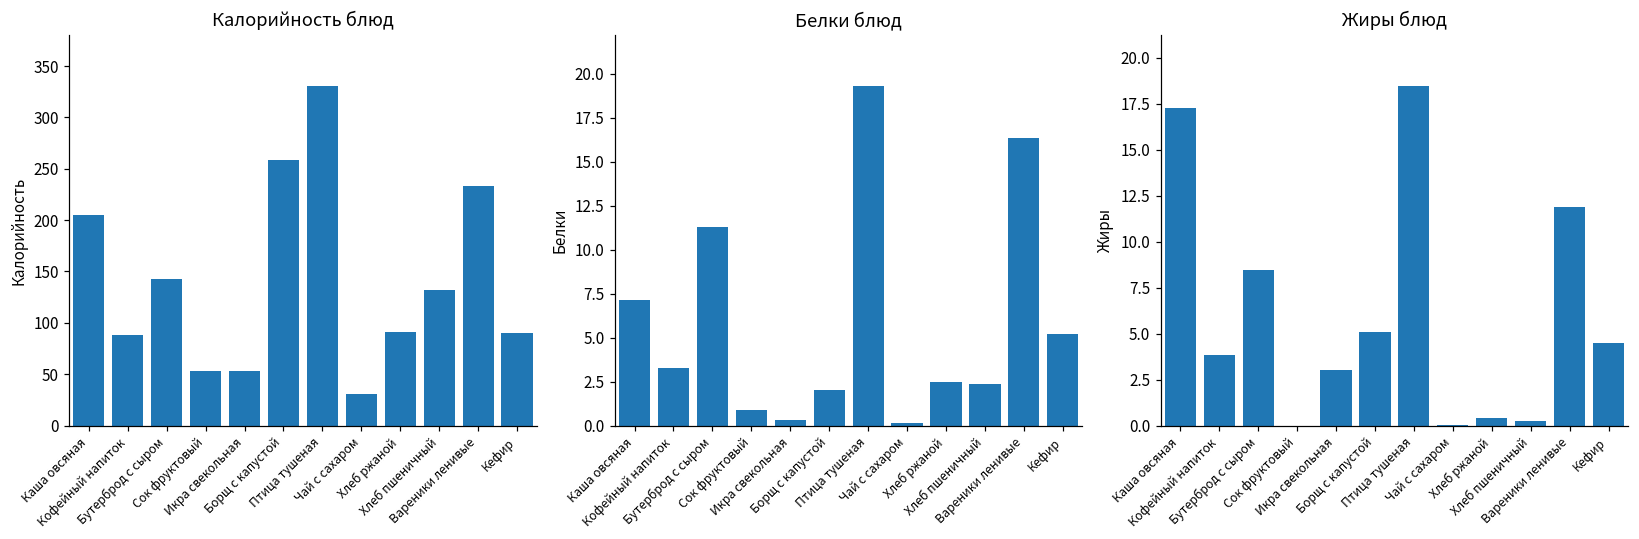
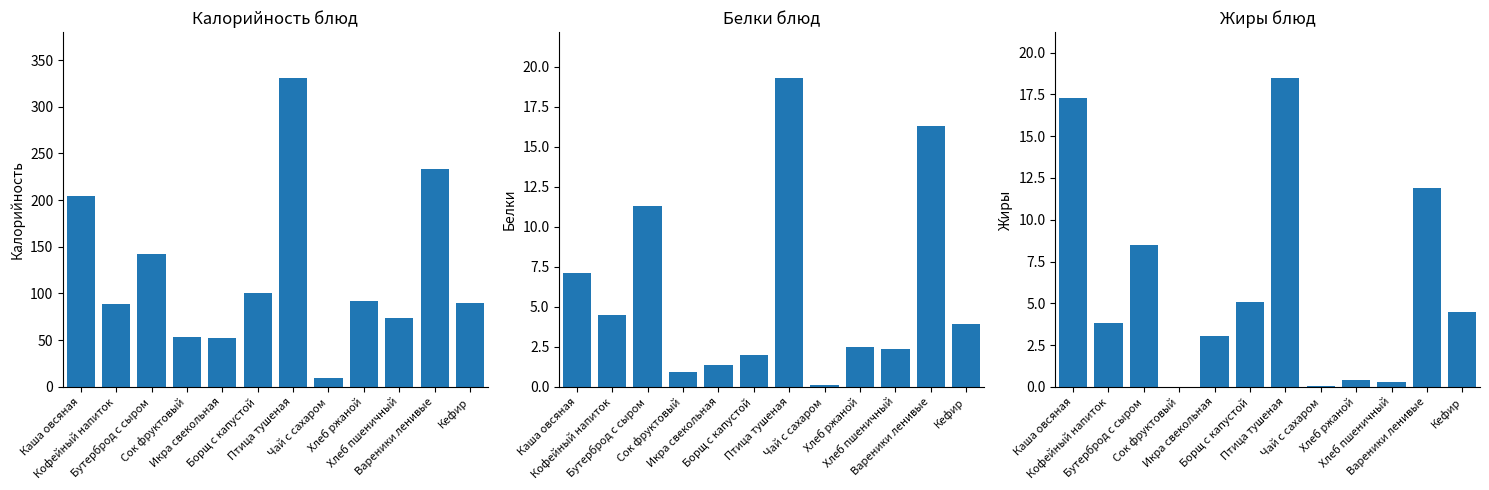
Калорийность блюд, Борщ с капустой: 260 -> 100
Калорийность блюд, Чай с сахаром: 30 -> 10
Калорийность блюд, Хлеб пшеничный: 130 -> 70
Белки блюд, Кофейный напиток: 3.3 -> 4.5
Белки блюд, Икра свекольная: 0.3 -> 1.4
Белки блюд, Кефир: 5.2 -> 3.9
